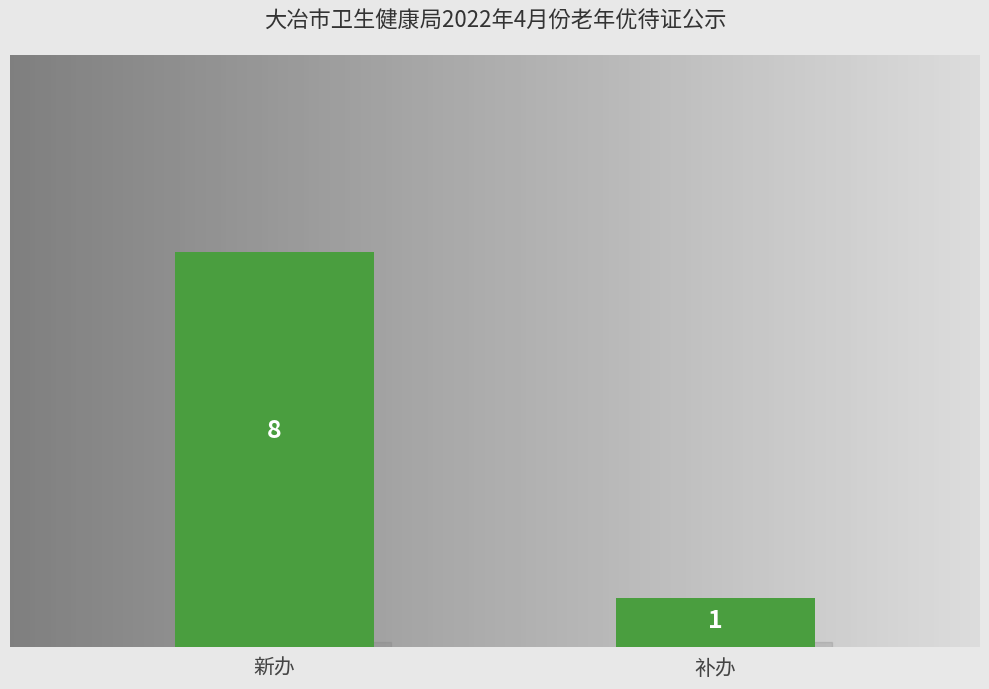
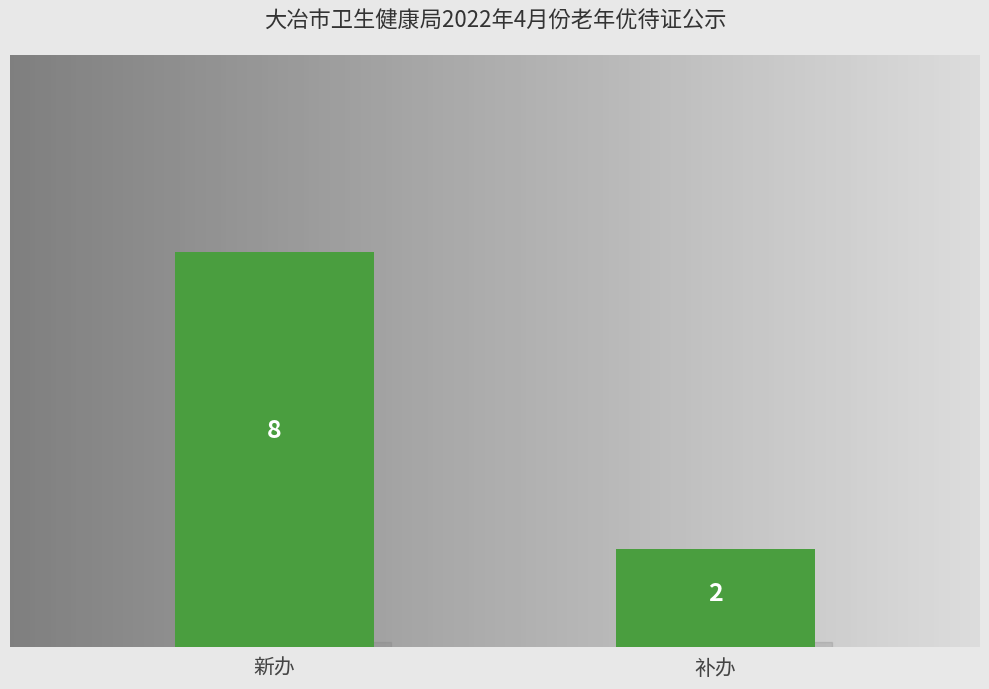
补办: 1 -> 2
